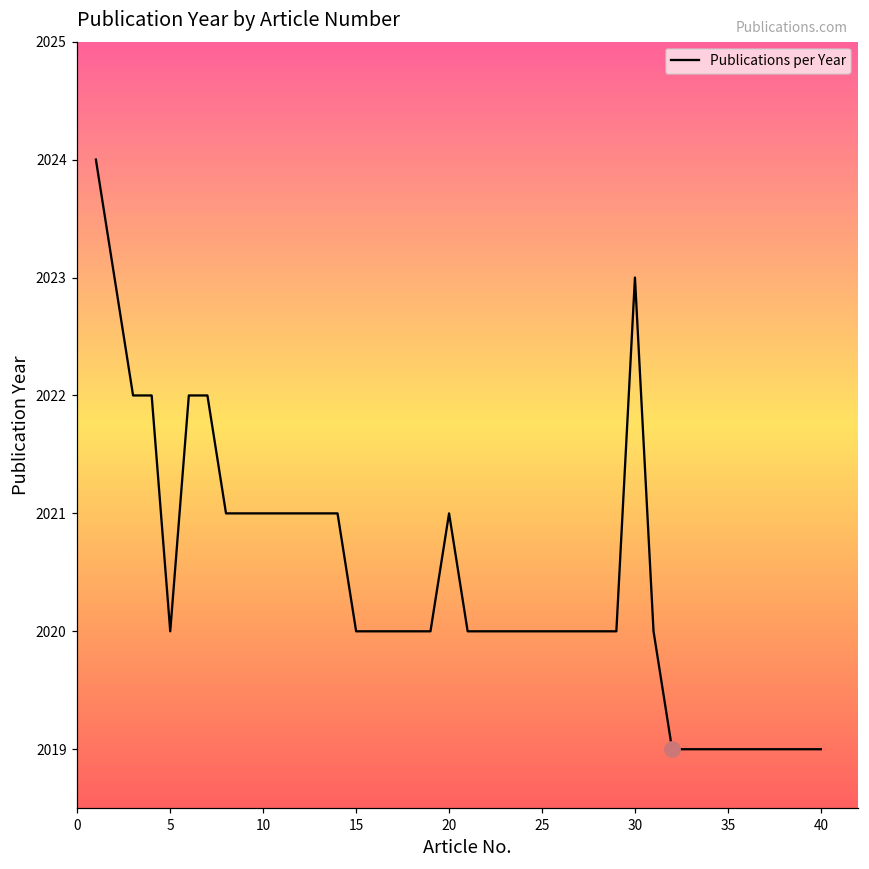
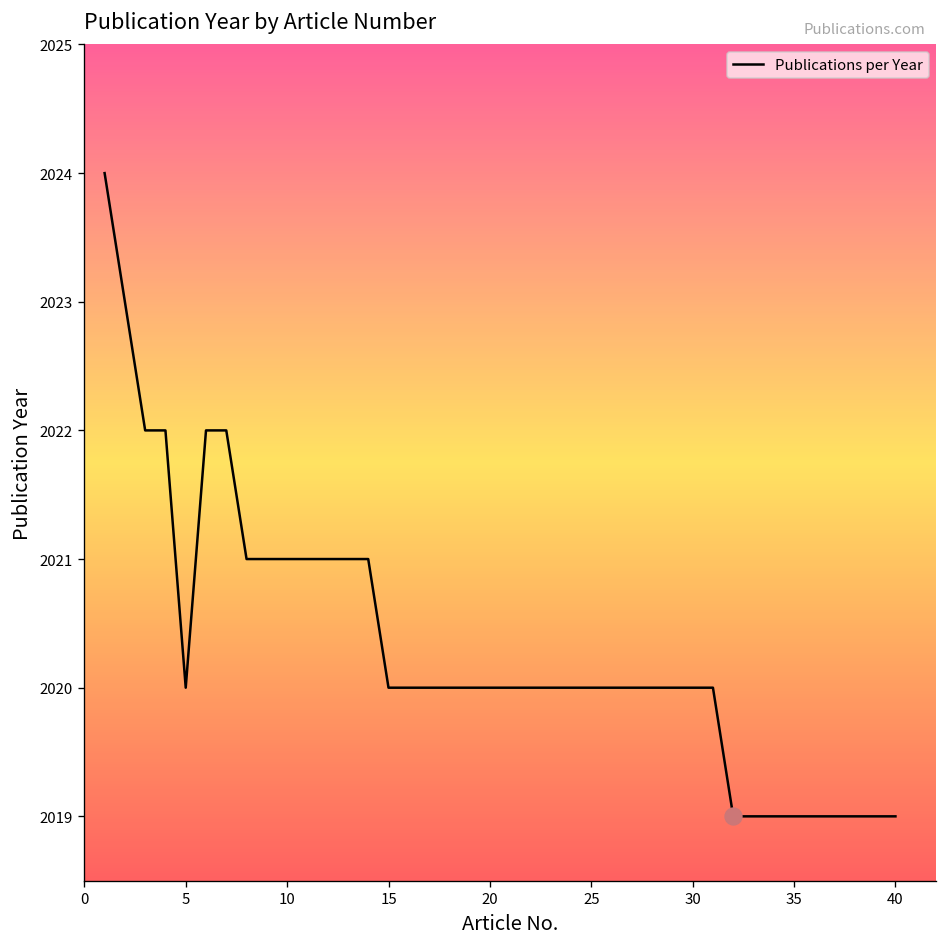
Publications per Year, 20: 2021 -> 2020
Publications per Year, 30: 2023 -> 2020
